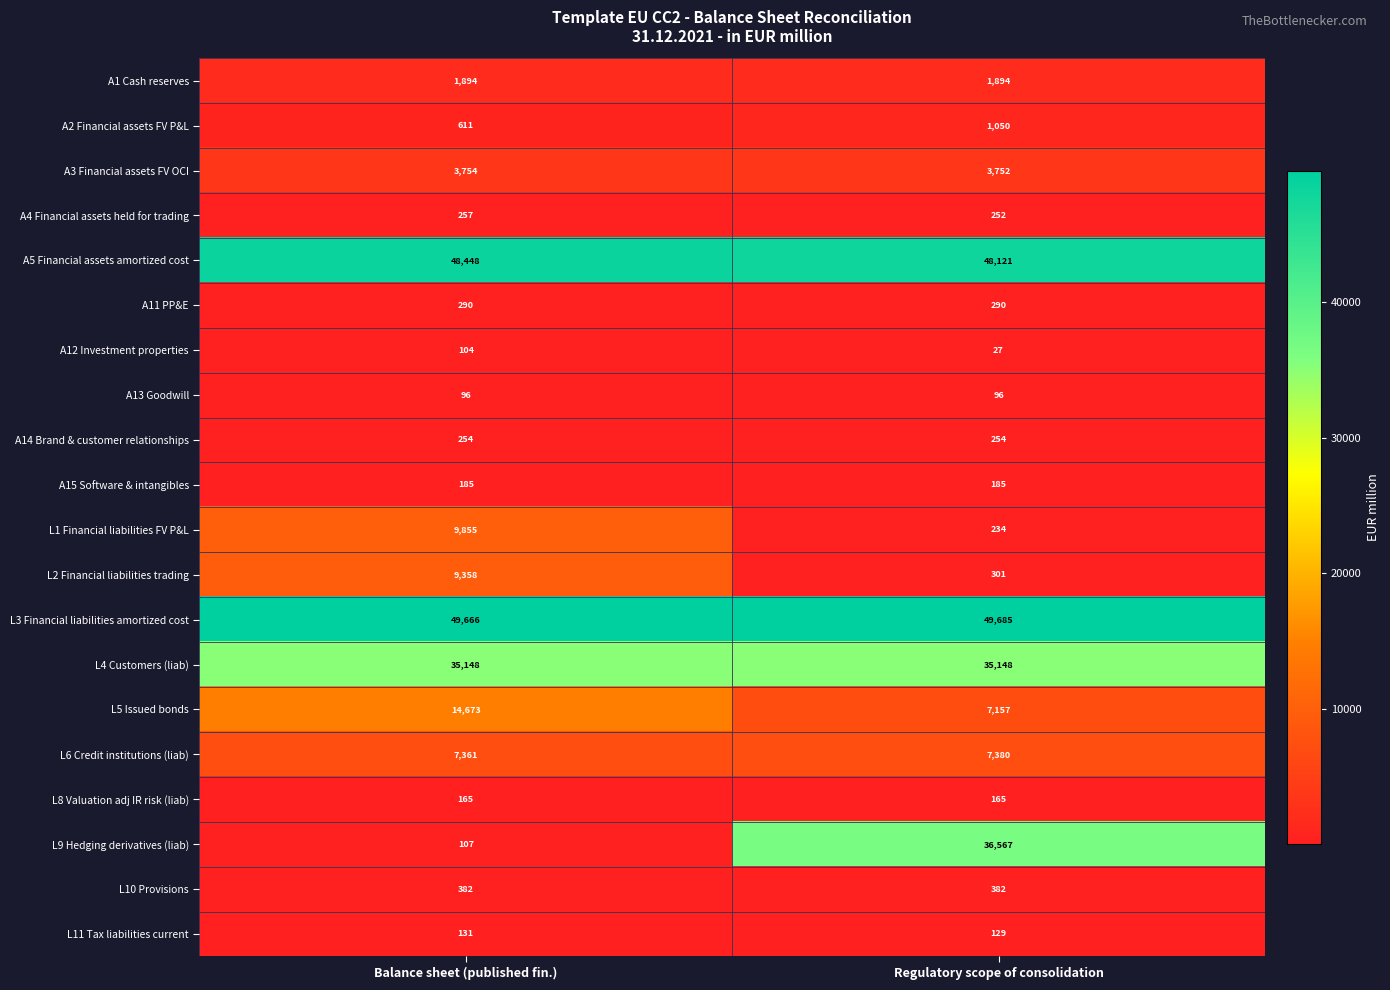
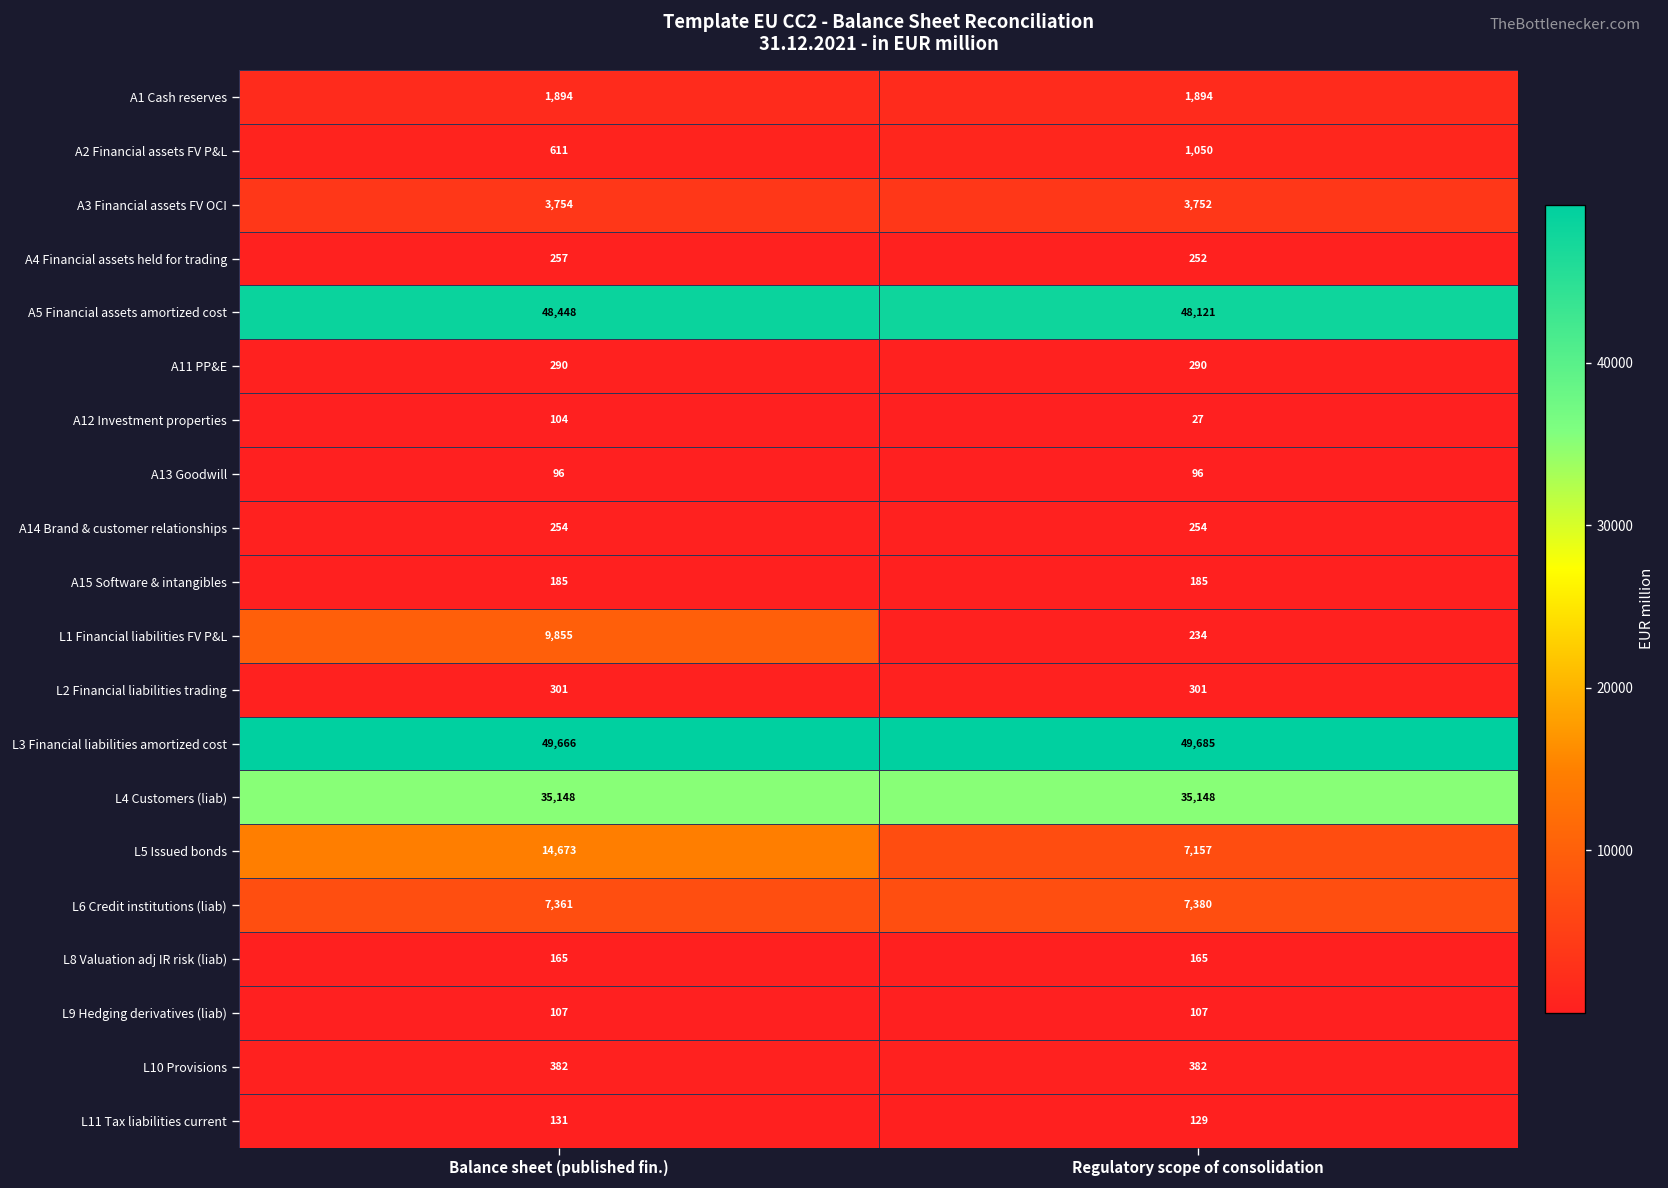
L2 Financial liabilities trading, Balance sheet (published fin.): 9,358 -> 301
L9 Hedging derivatives (liab), Regulatory scope of consolidation: 36,567 -> 107
